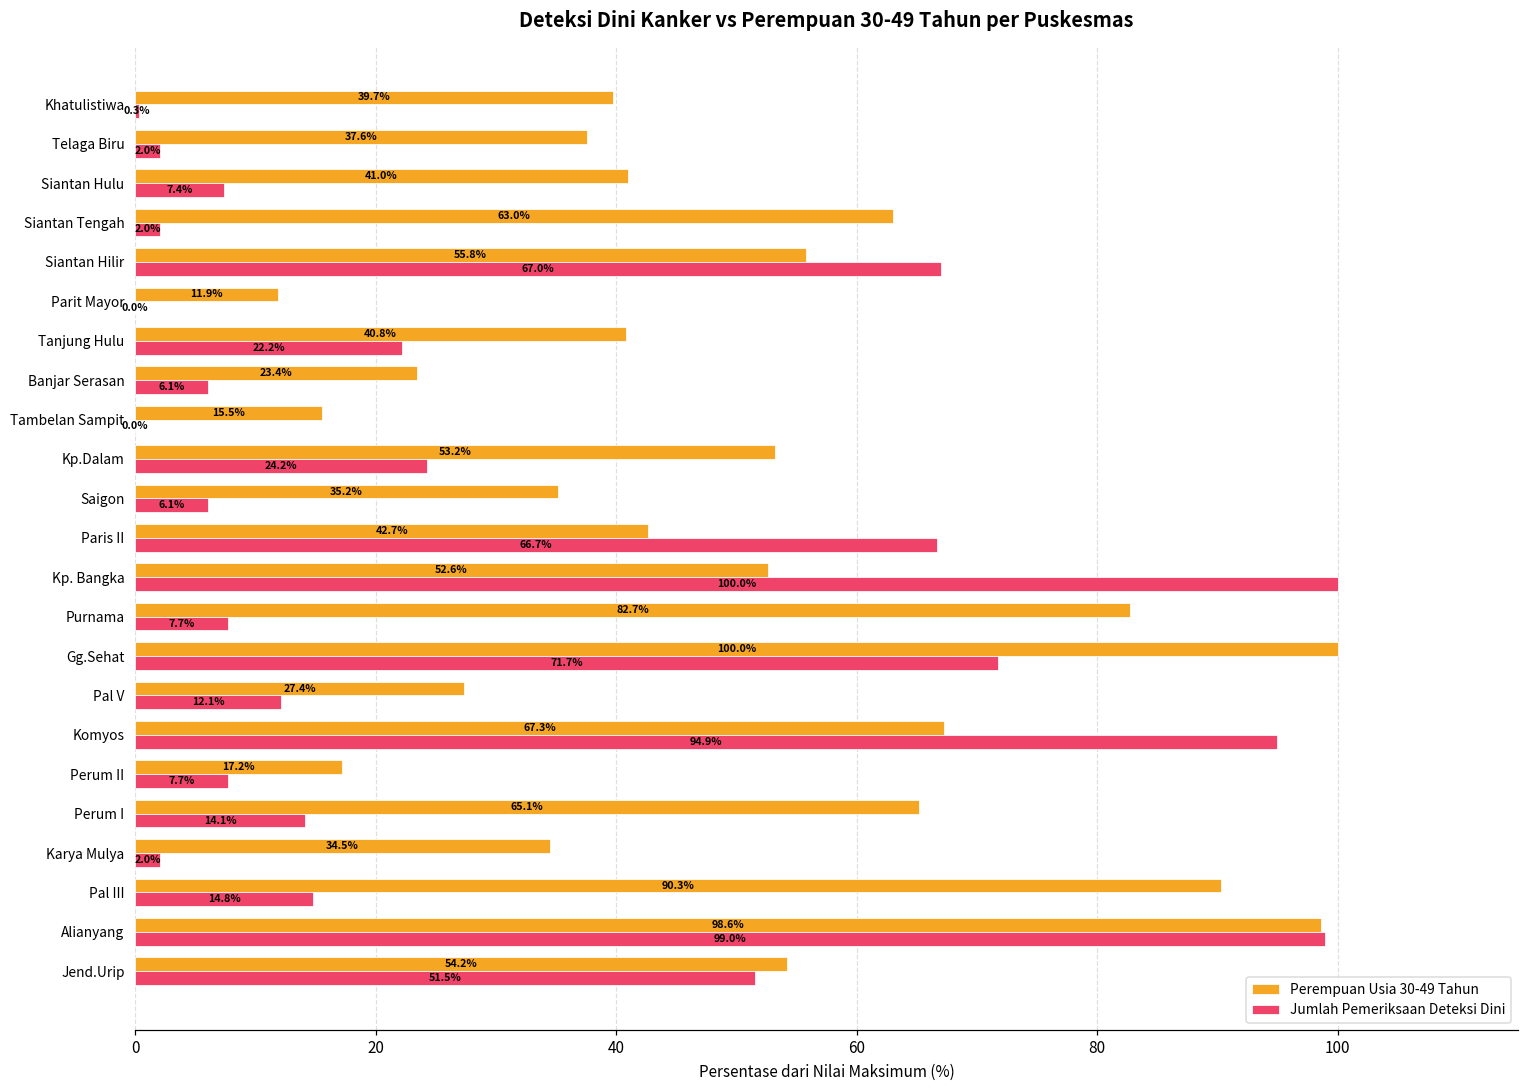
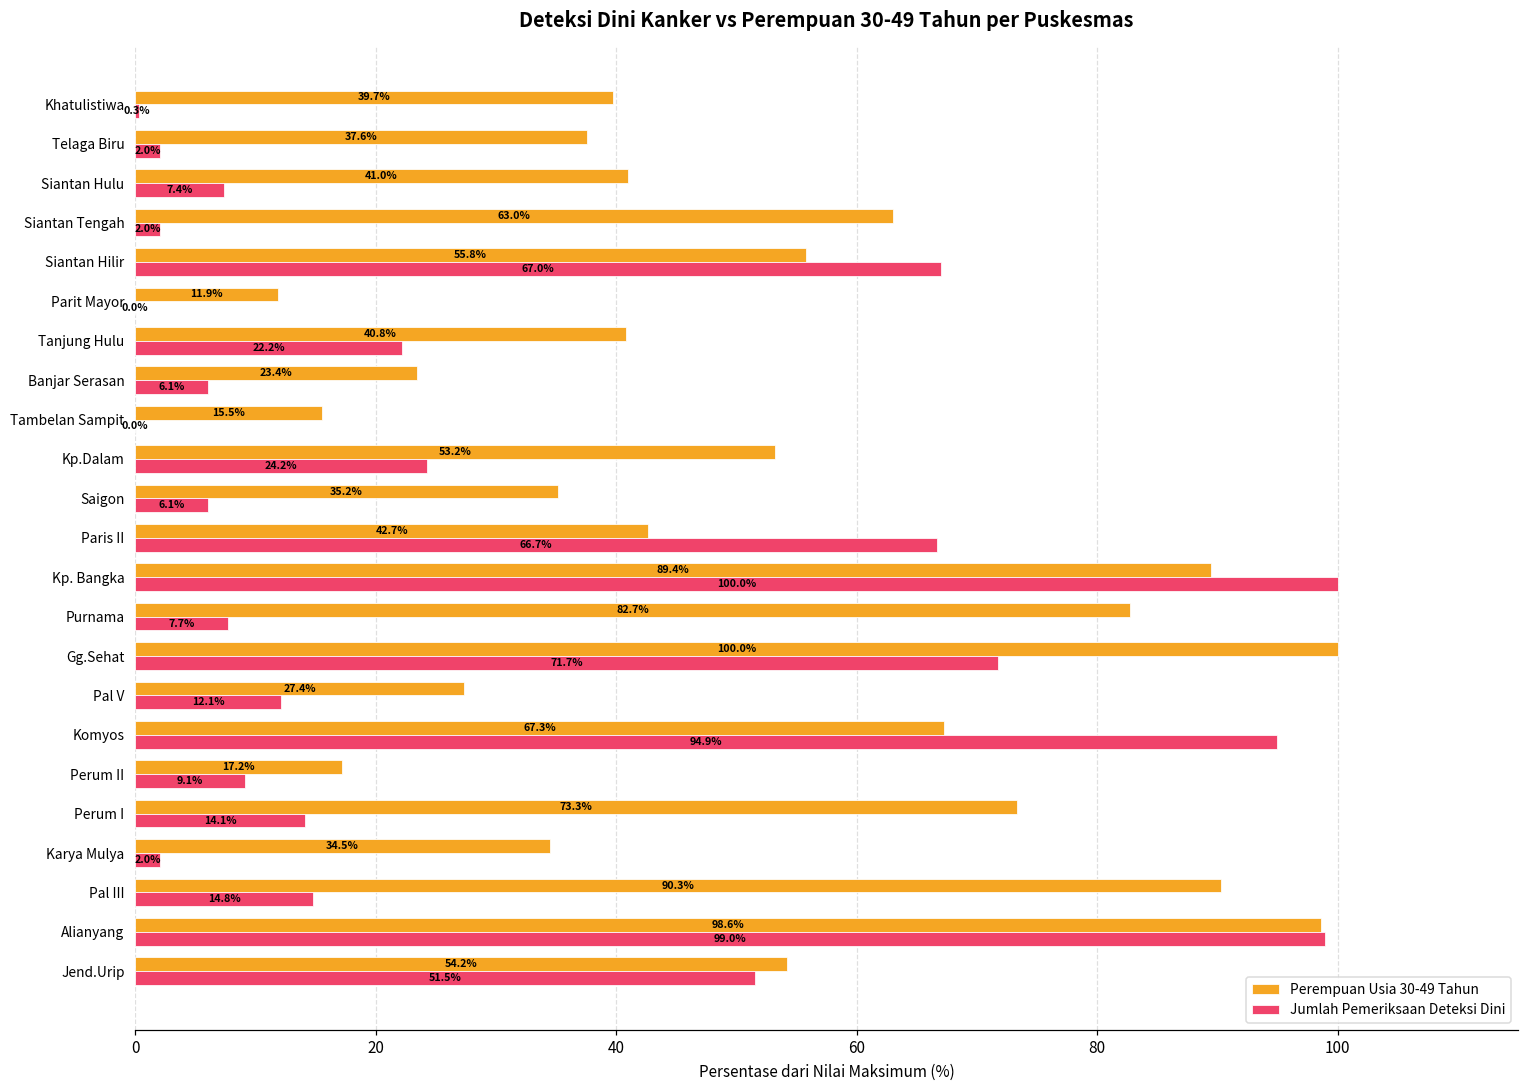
Perempuan Usia 30-49 Tahun, Kp. Bangka: 52.6% -> 89.4%
Jumlah Pemeriksaan Deteksi Dini, Perum II: 7.7% -> 9.1%
Perempuan Usia 30-49 Tahun, Perum I: 65.1% -> 73.3%
